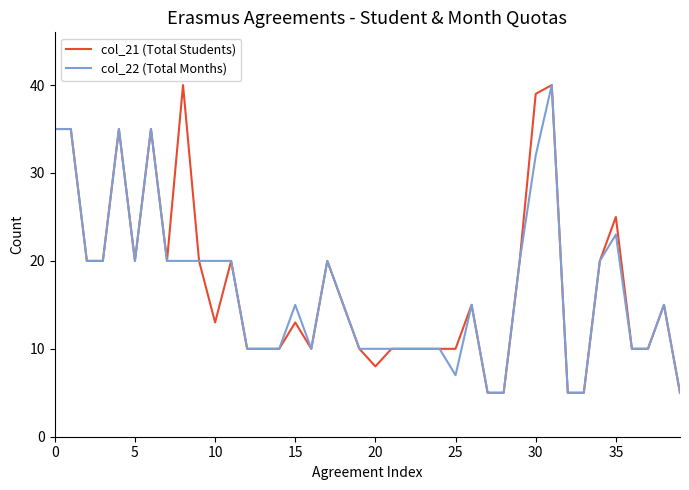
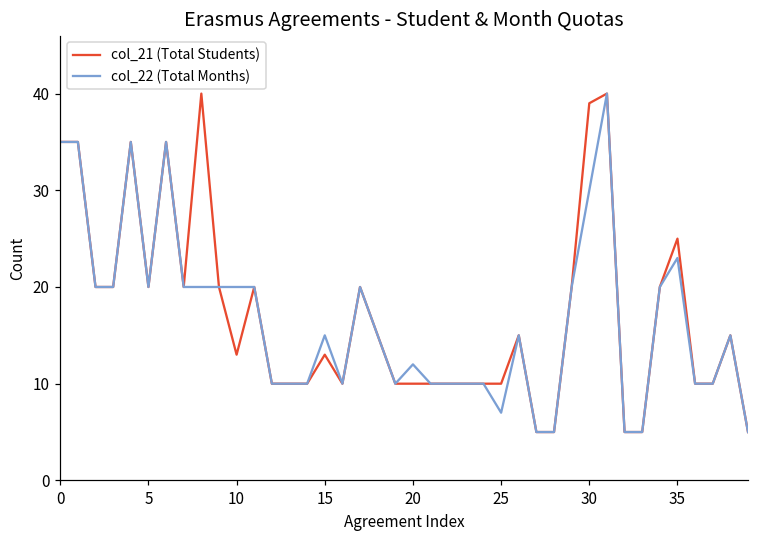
col_21 (Total Students), 20: 8 -> 10
col_22 (Total Months), 20: 10 -> 12
col_22 (Total Months), 30: 32 -> 30
